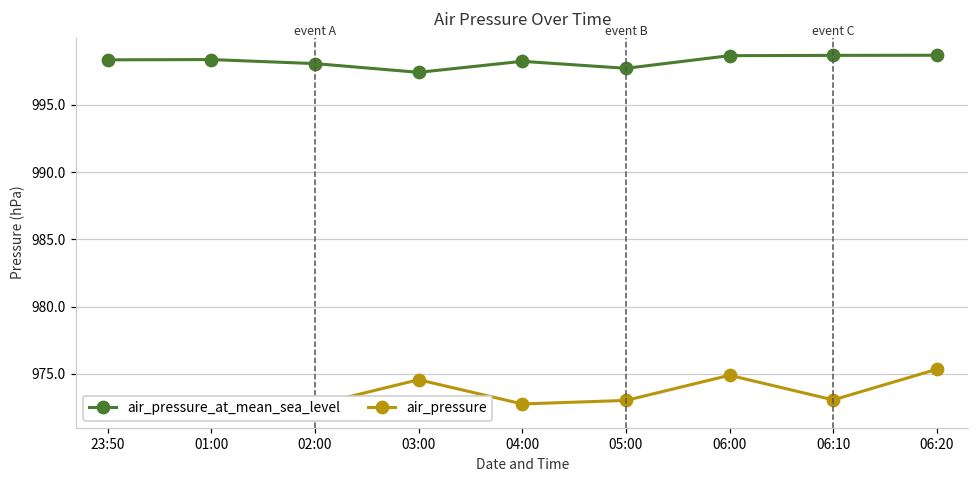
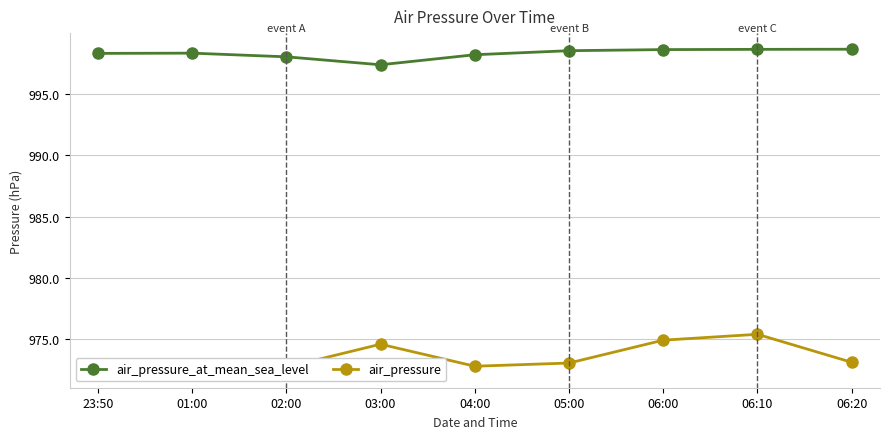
air_pressure_at_mean_sea_level, 05:00: 997.7 -> 998.6
air_pressure, 06:10: 973.1 -> 975.4
air_pressure, 06:20: 975.4 -> 973.1
